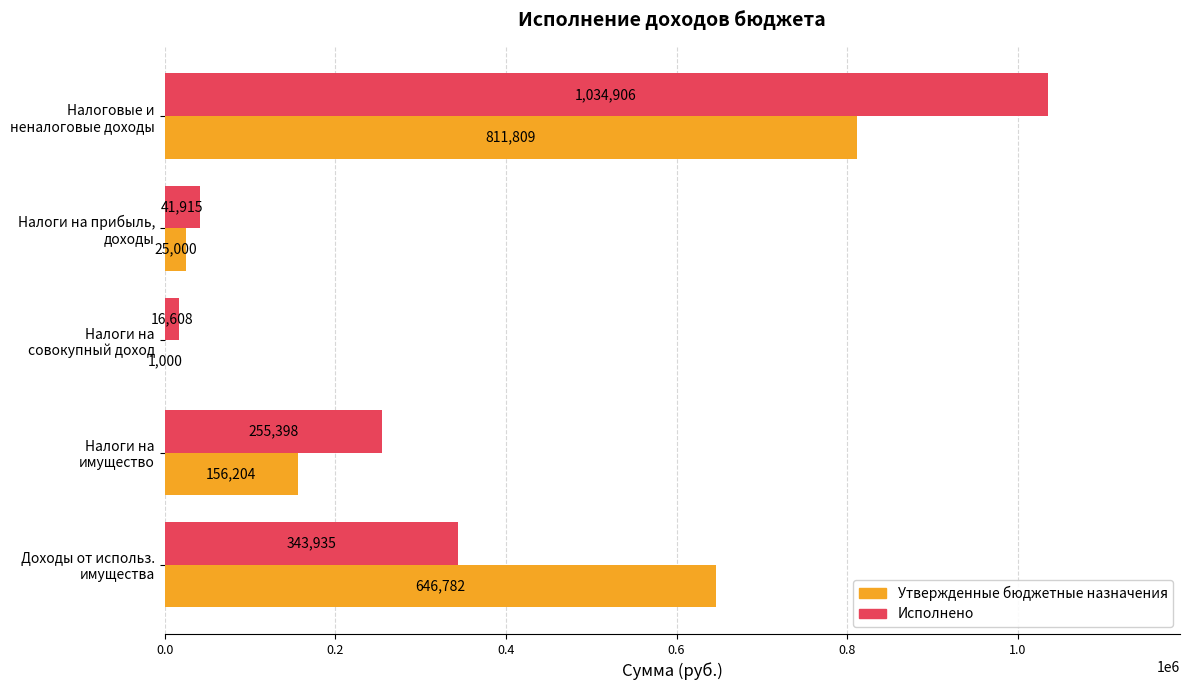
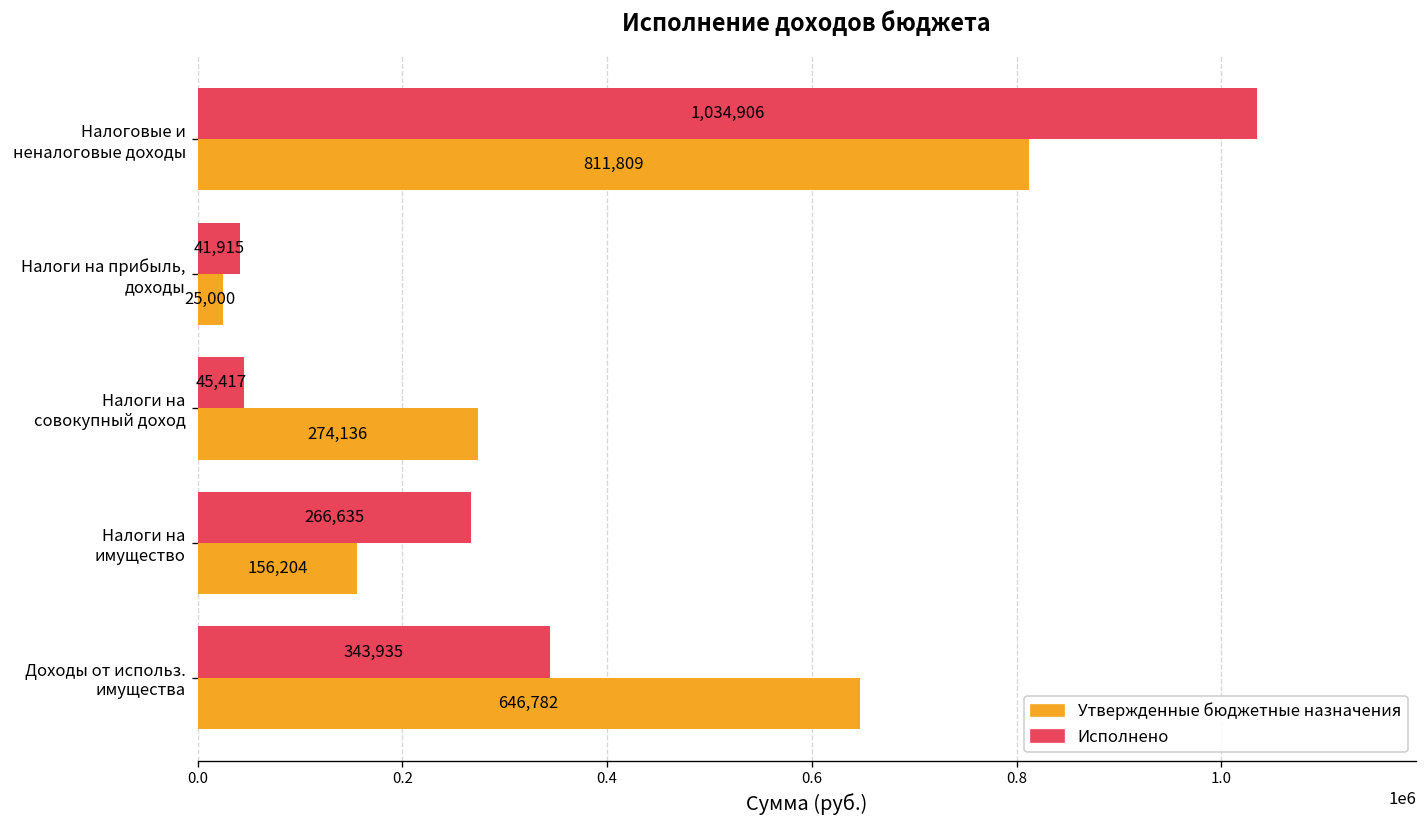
Исполнено, Налоги на совокупный доход: 16,608 -> 45,417
Утвержденные бюджетные назначения, Налоги на совокупный доход: 1,000 -> 274,136
Исполнено, Налоги на имущество: 255,398 -> 266,635
